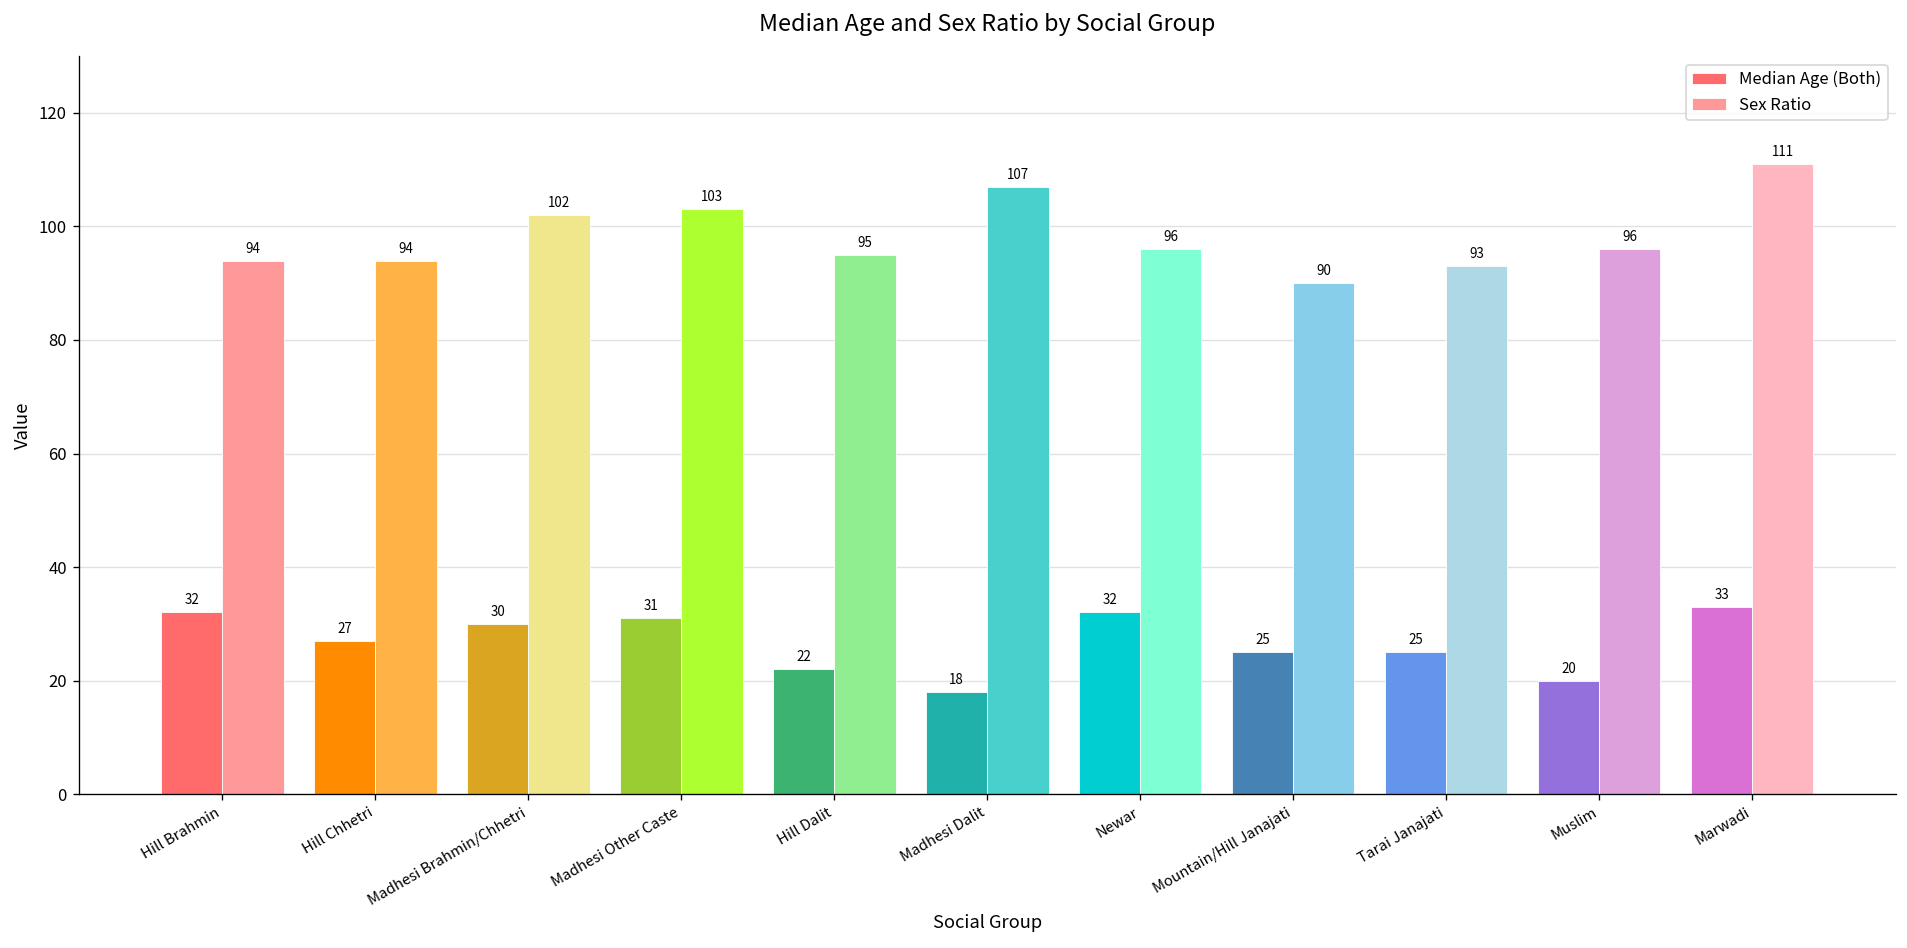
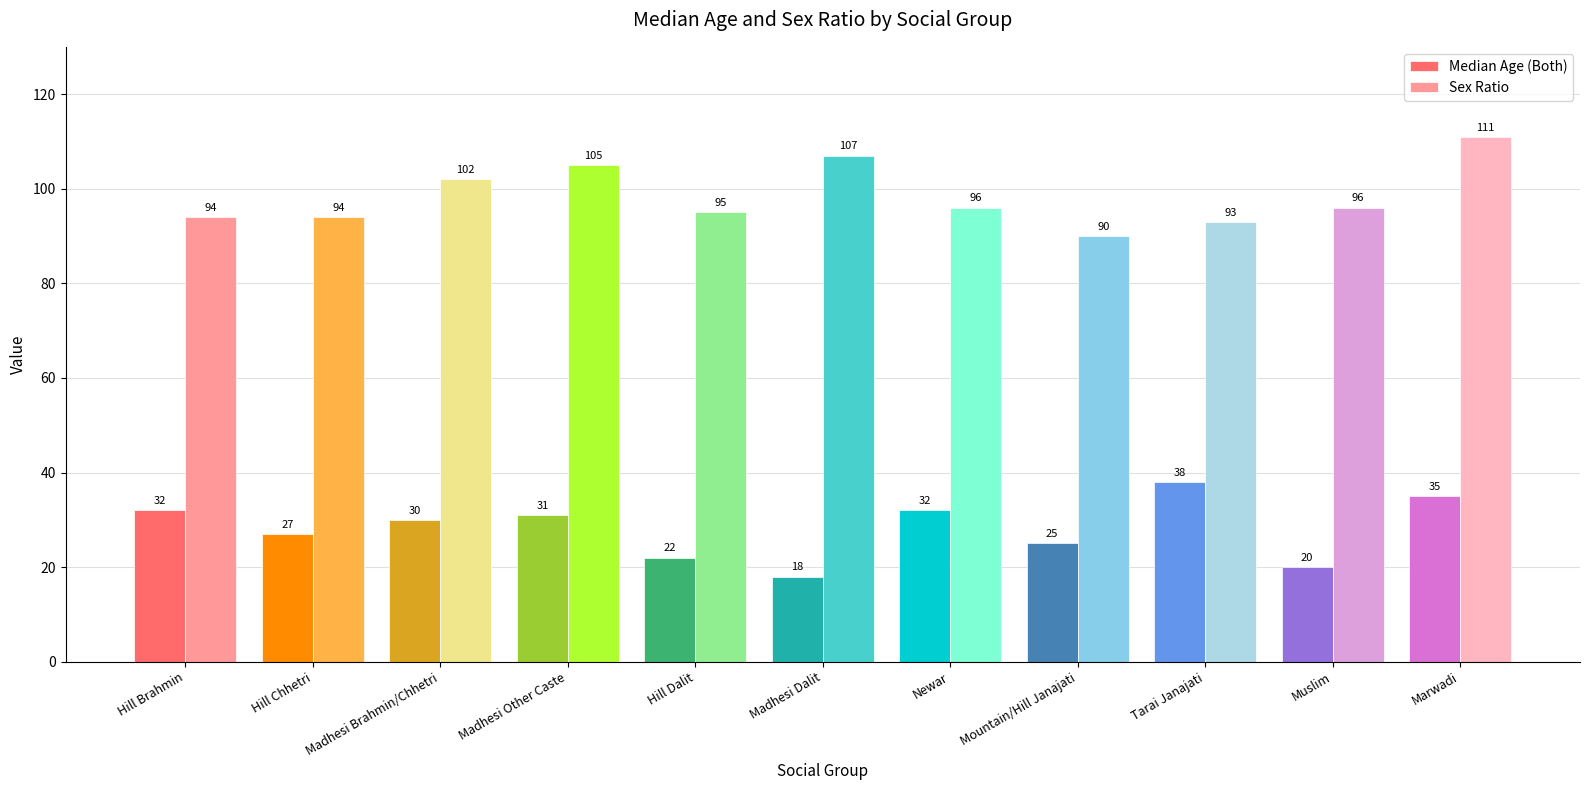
Sex Ratio, Madhesi Other Caste: 103 -> 105
Median Age (Both), Tarai Janajati: 25 -> 38
Median Age (Both), Marwadi: 33 -> 35
